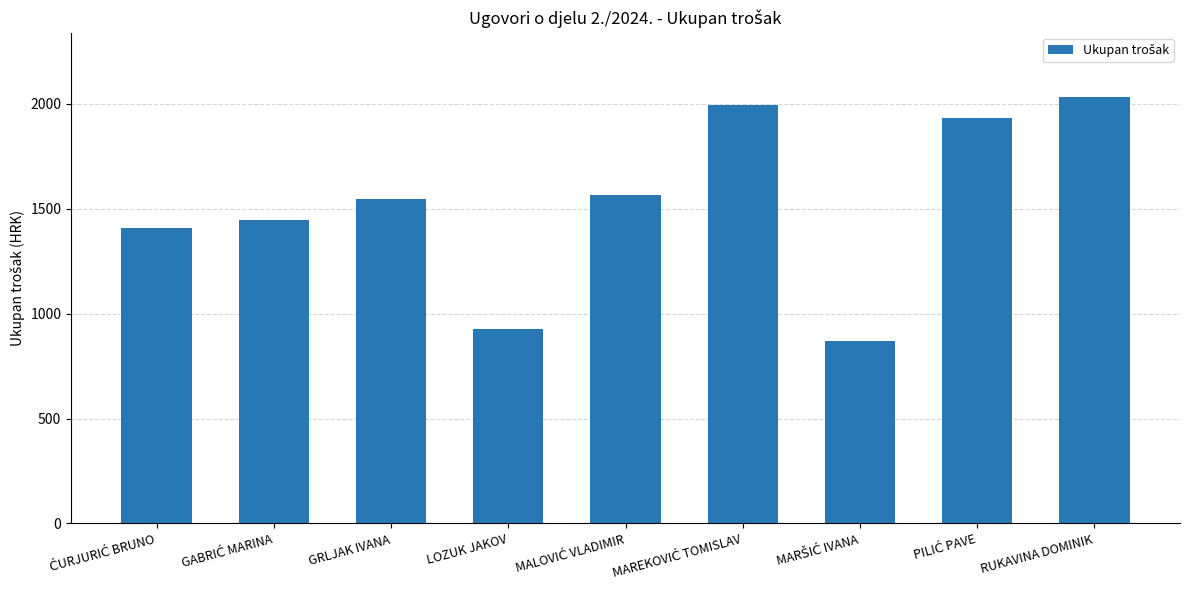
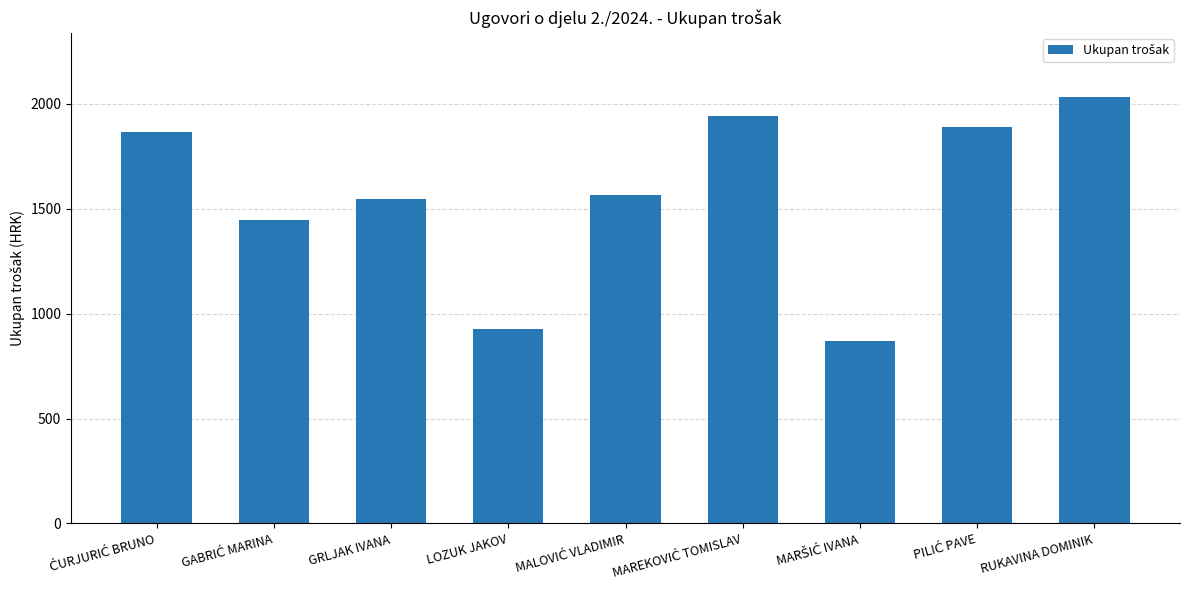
ĆURJURIĆ BRUNO: 1410 -> 1870
MAREKOVIĆ TOMISLAV: 1990 -> 1940
PILIĆ PAVE: 1930 -> 1890
